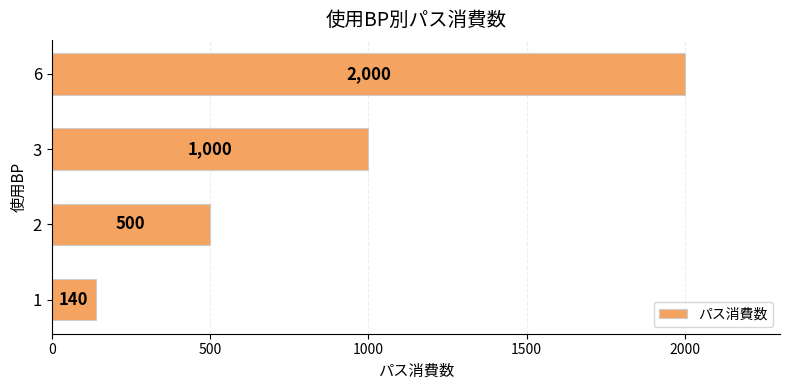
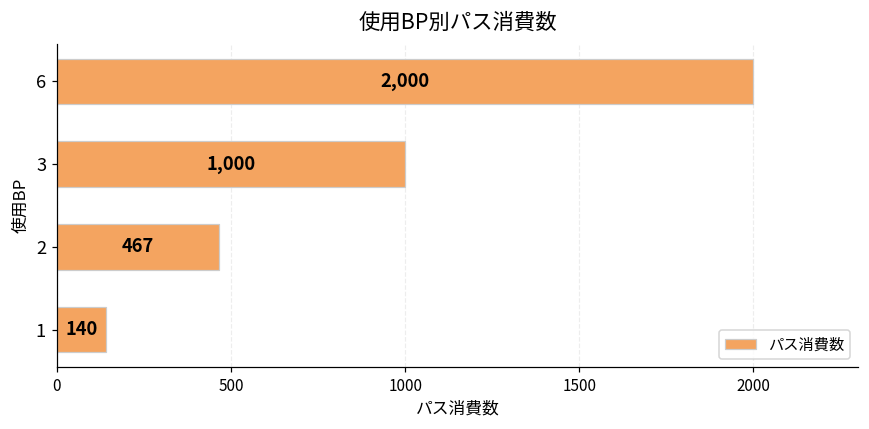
2: 500 -> 467
